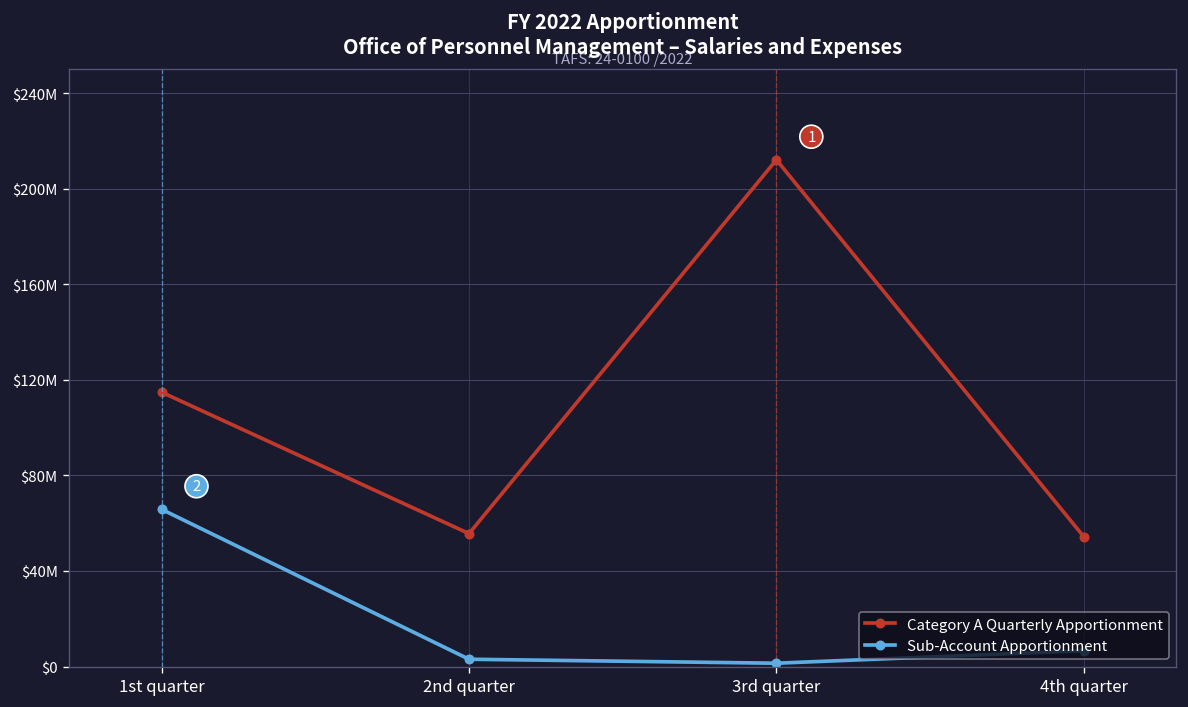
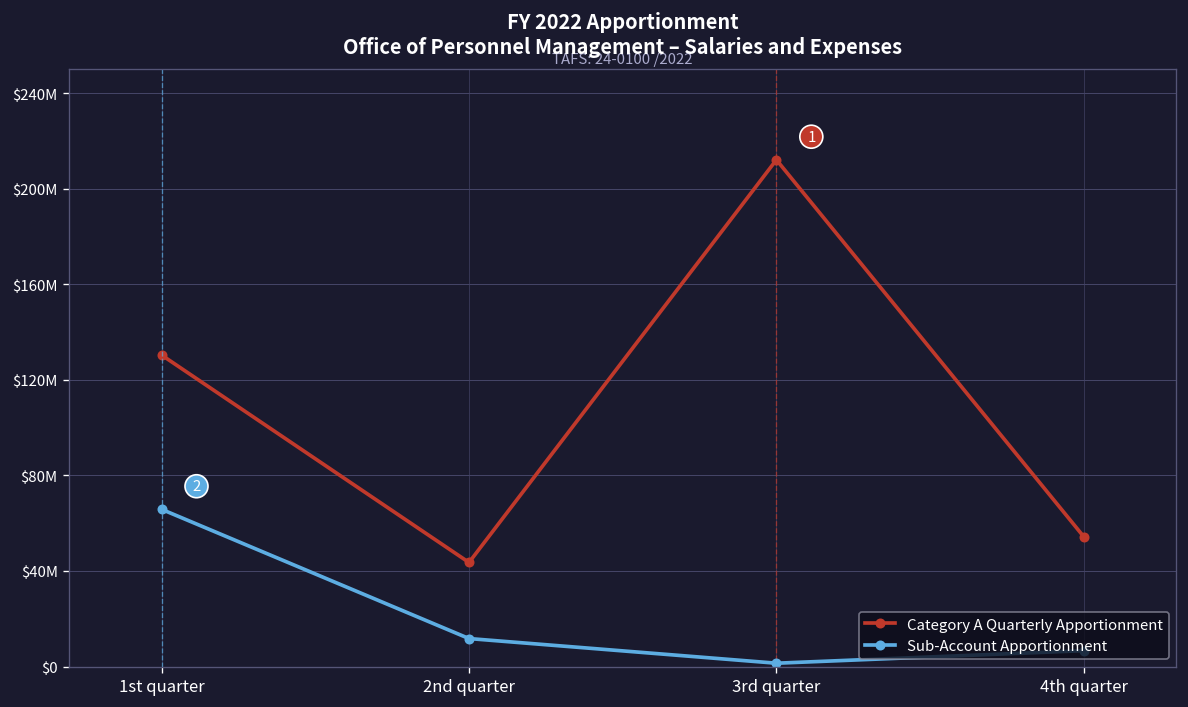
Category A Quarterly Apportionment, 1st quarter: $115000000 -> $130000000
Category A Quarterly Apportionment, 2nd quarter: $56000000 -> $44000000
Sub-Account Apportionment, 2nd quarter: $3000000 -> $12000000
